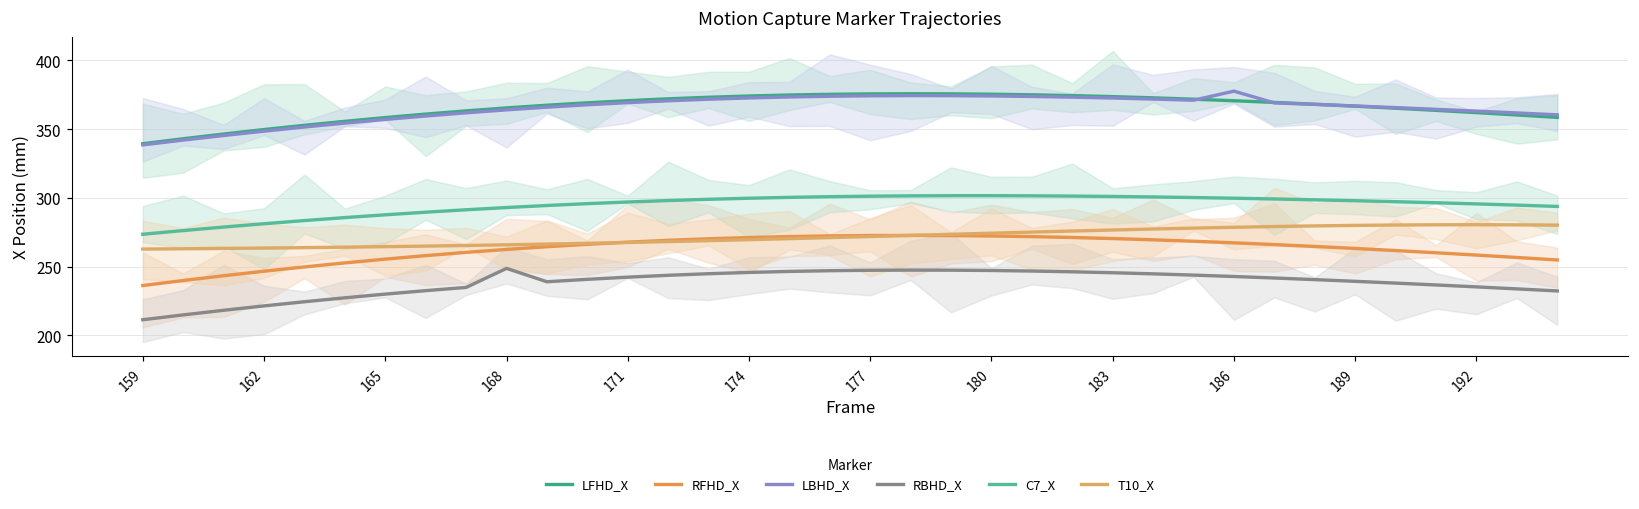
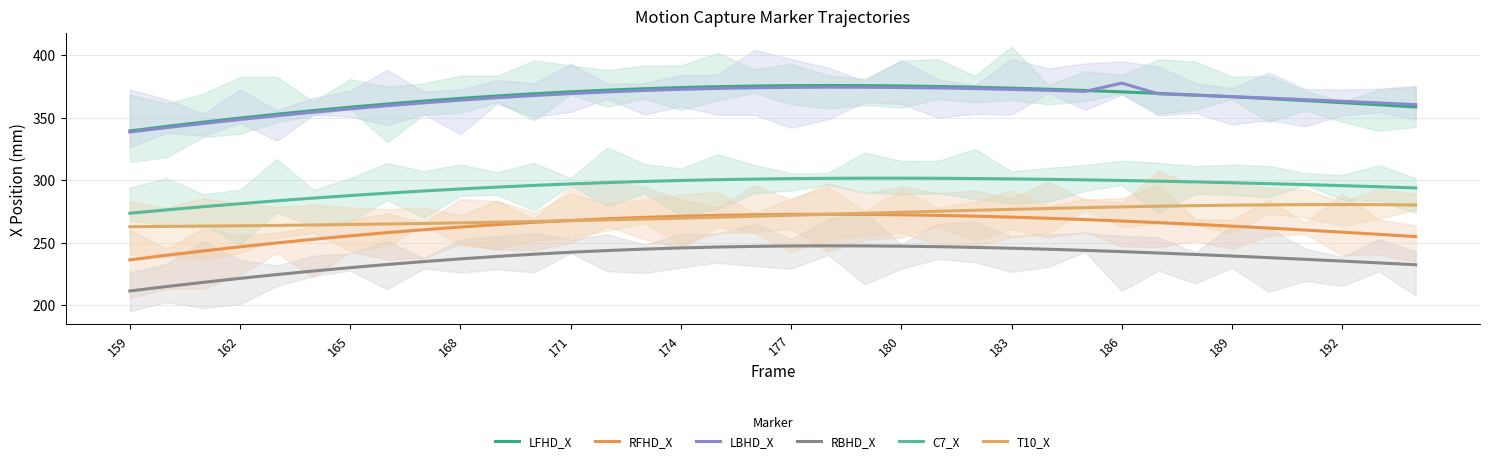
RBHD_X, 168: 249 -> 237
